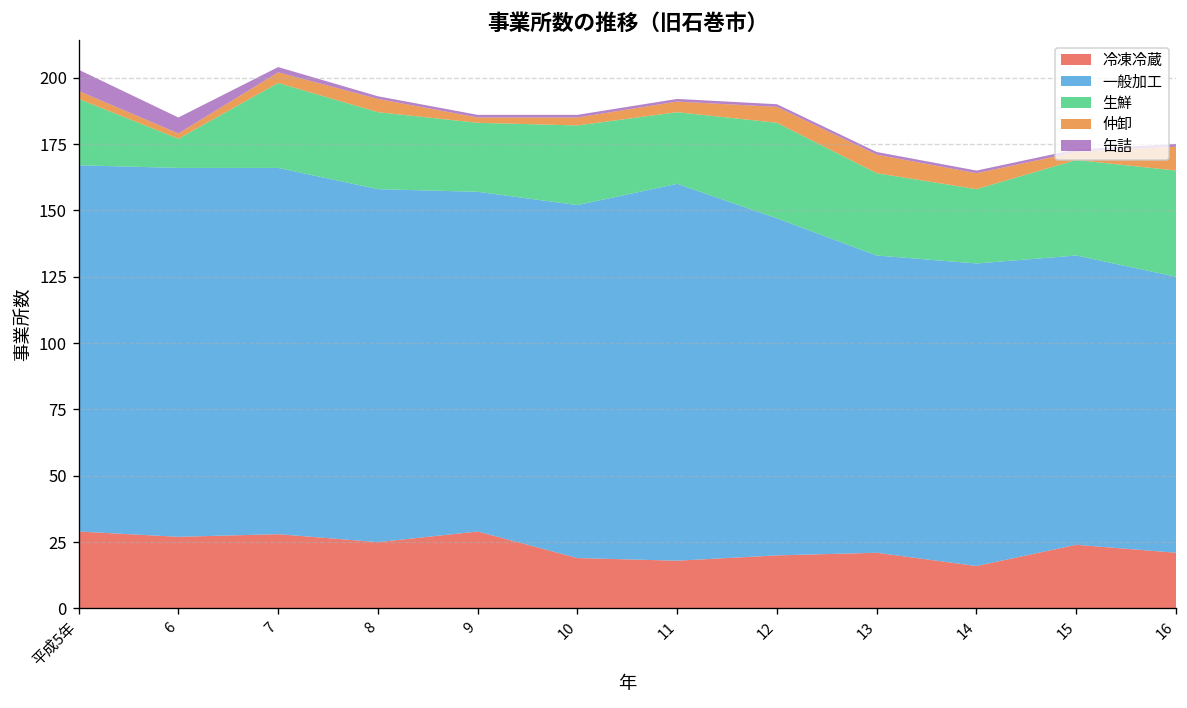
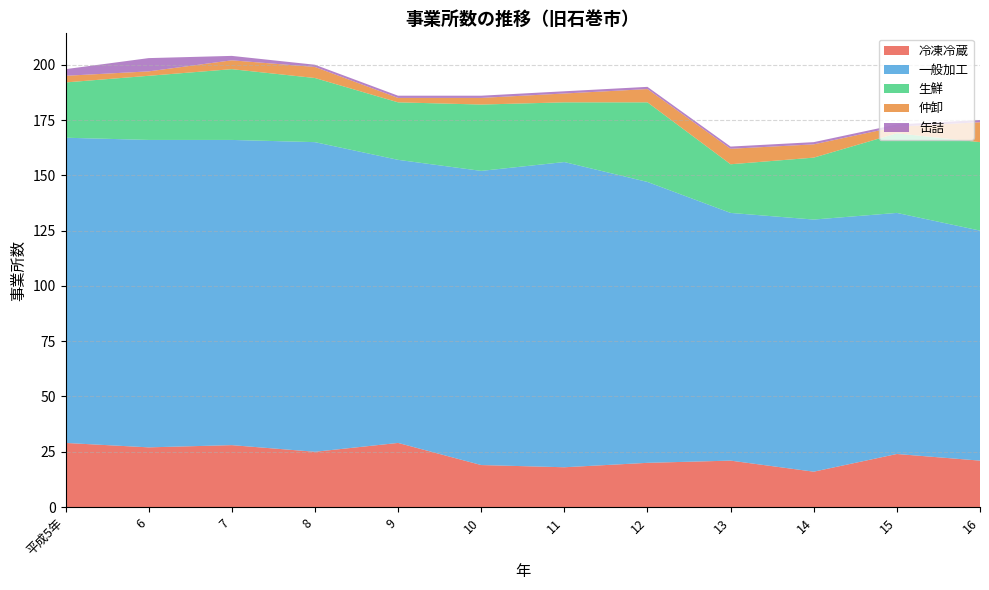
缶詰, 平成5年: 8 -> 3
生鮮, 6: 11 -> 29
一般加工, 8: 133 -> 140
一般加工, 11: 142 -> 138
生鮮, 13: 31 -> 22
